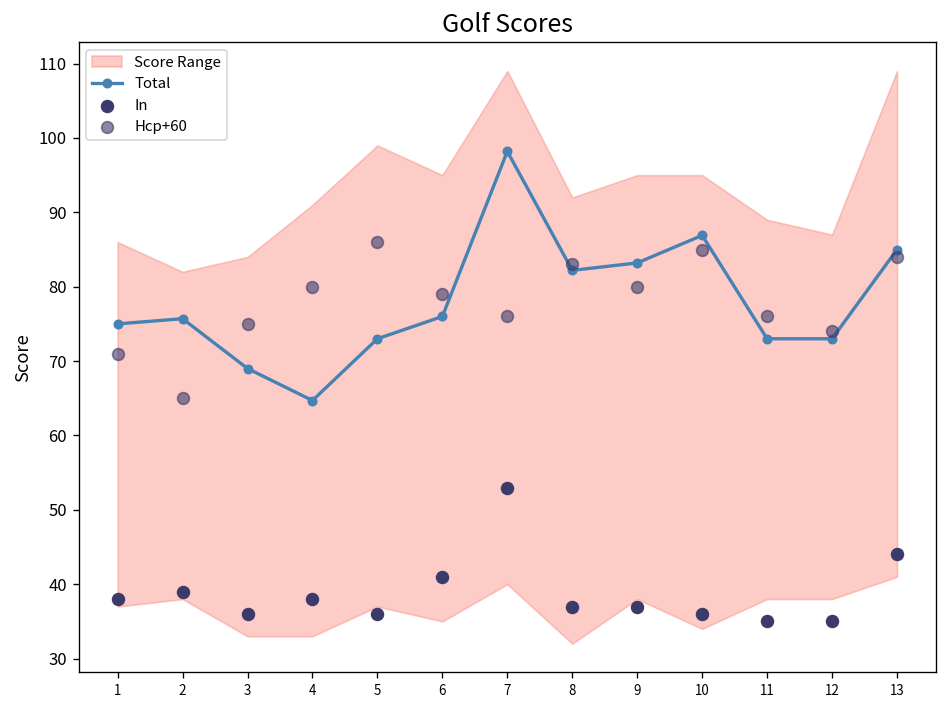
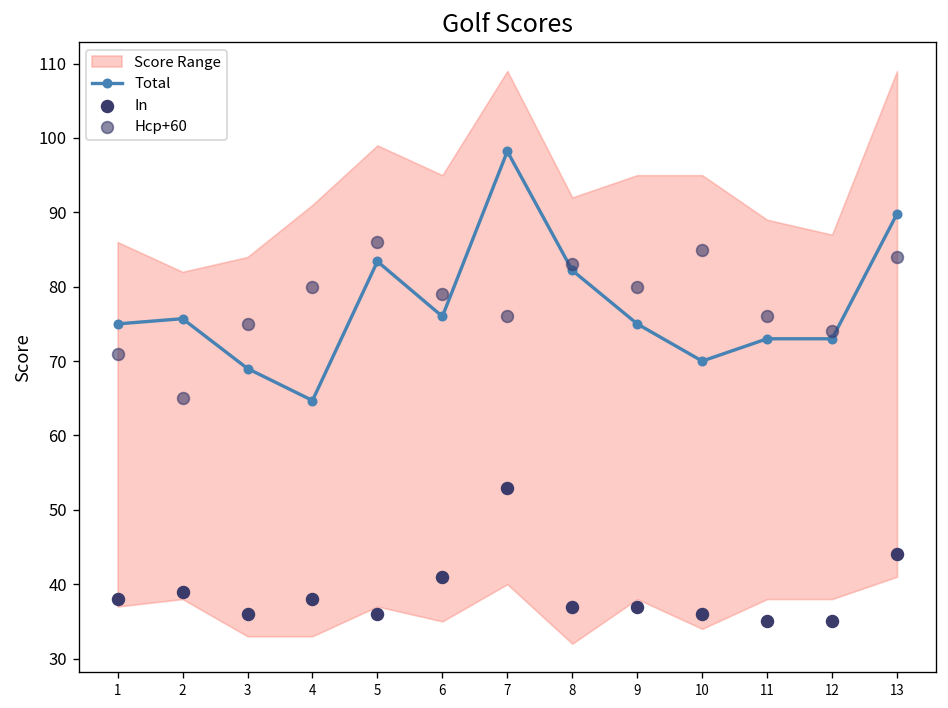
Total, 5: 73 -> 83
Total, 9: 83 -> 75
Total, 10: 87 -> 70
Total, 13: 85 -> 90
